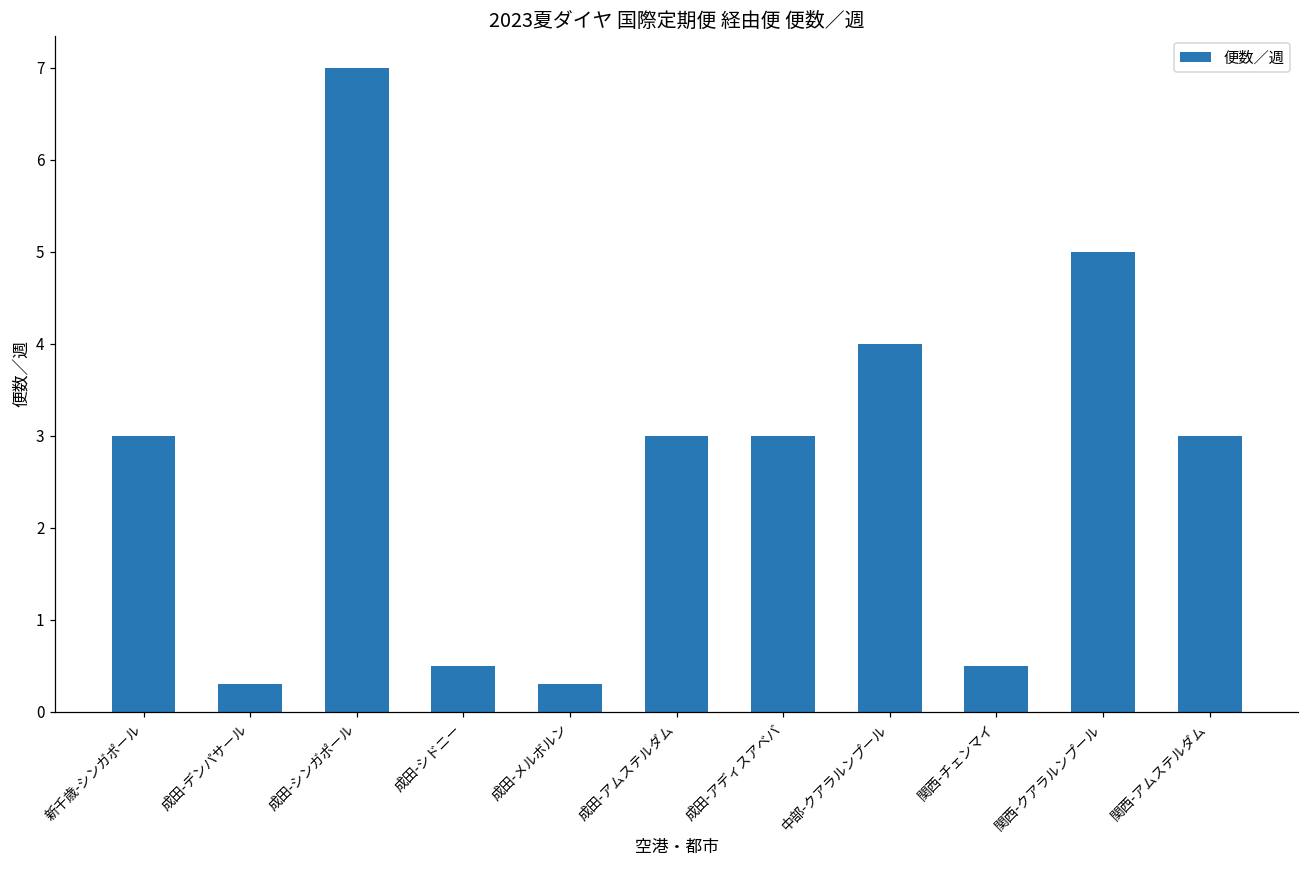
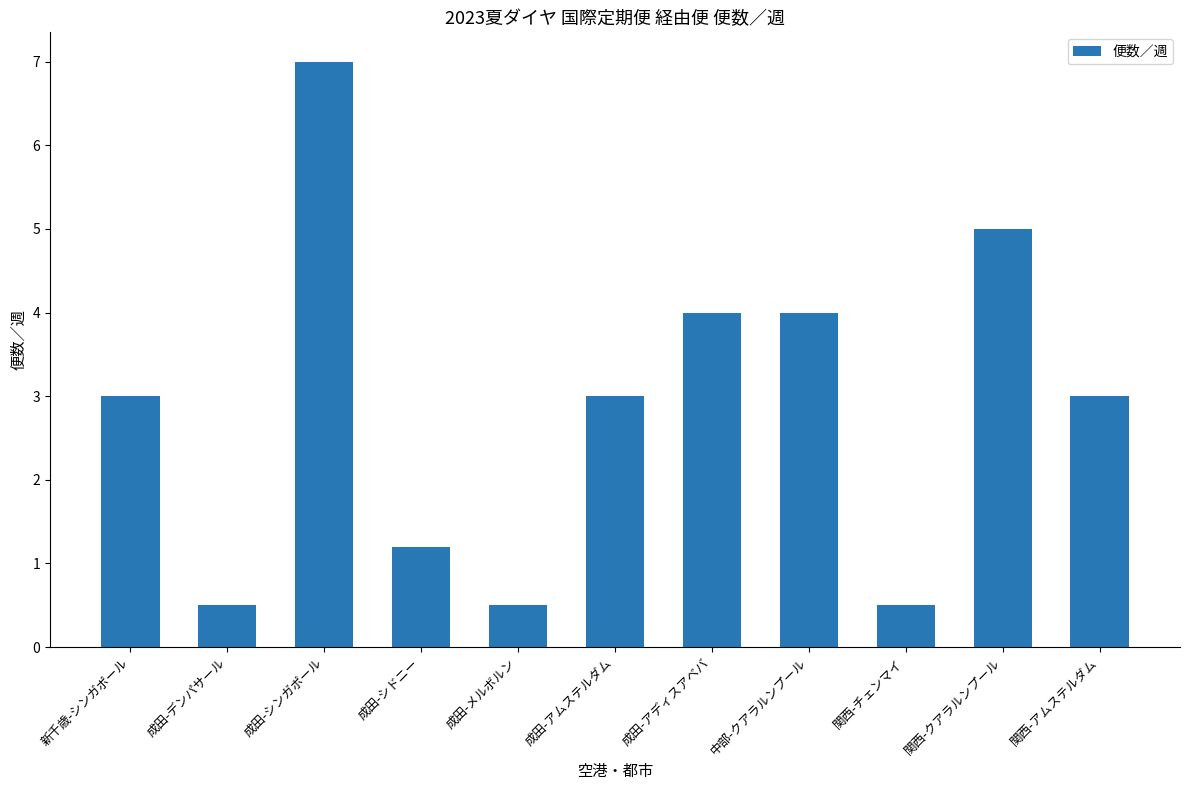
成田-デンパサール: 0.3 -> 0.5
成田-シドニー: 0.5 -> 1.2
成田-メルボルン: 0.3 -> 0.5
成田-アディスアベバ: 3 -> 4
